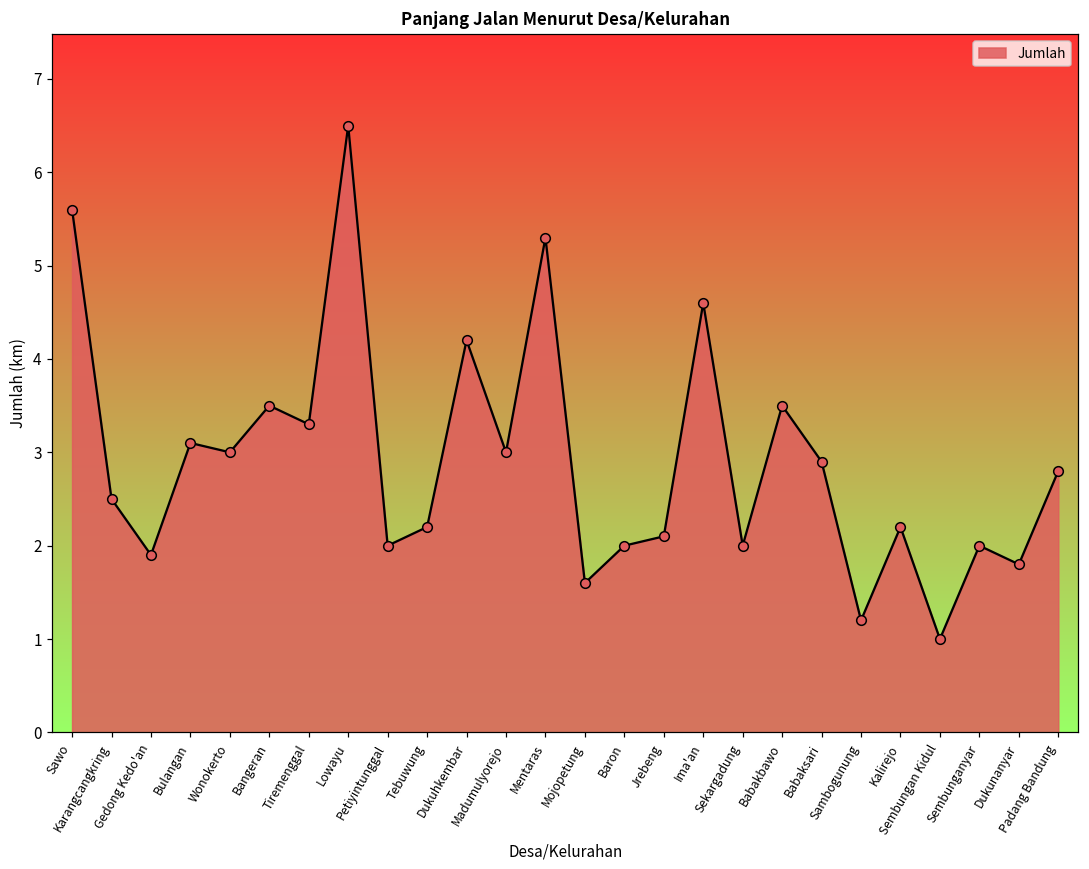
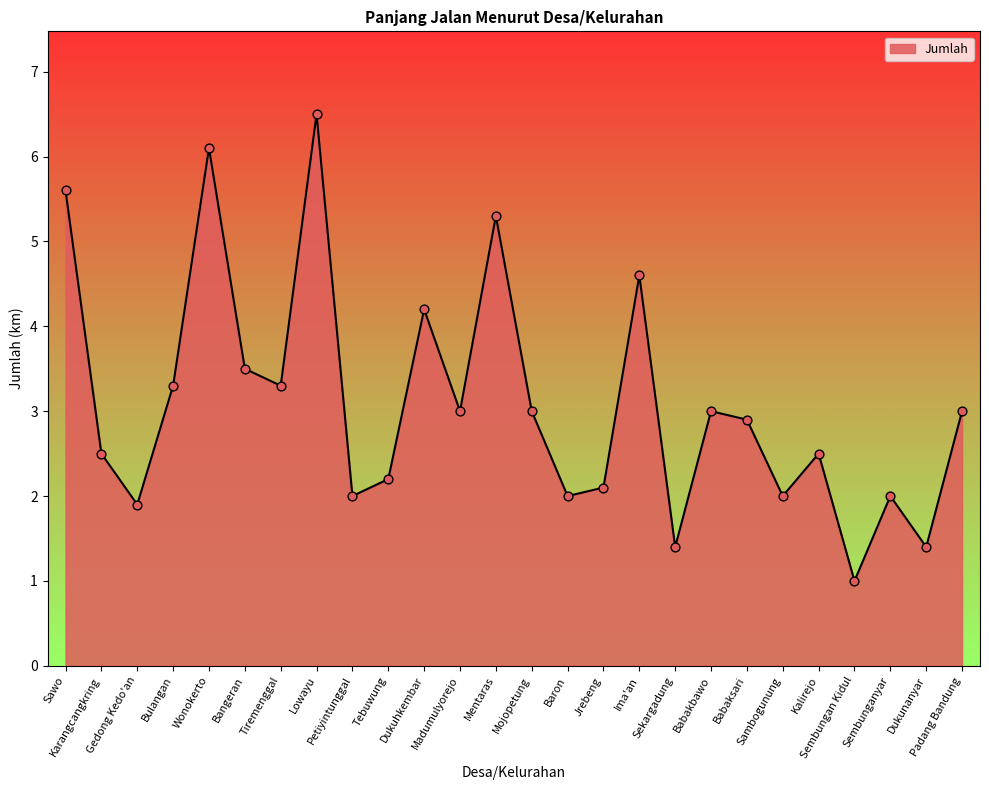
Bulangan: 3.1 -> 3.3
Wonokerto: 3.0 -> 6.1
Mojopetung: 1.6 -> 3.0
Sekargadung: 2.0 -> 1.4
Babakbawo: 3.5 -> 3.0
Sambogunung: 1.2 -> 2.0
Kalirejo: 2.2 -> 2.5
Dukunanyar: 1.8 -> 1.4
Padang Bandung: 2.8 -> 3.0
